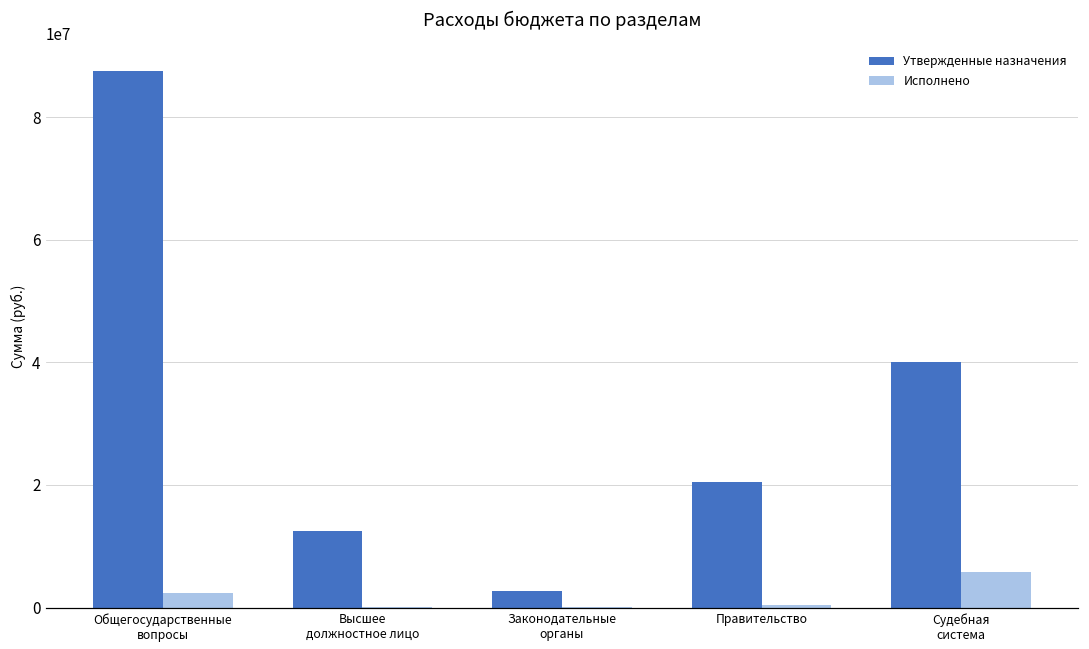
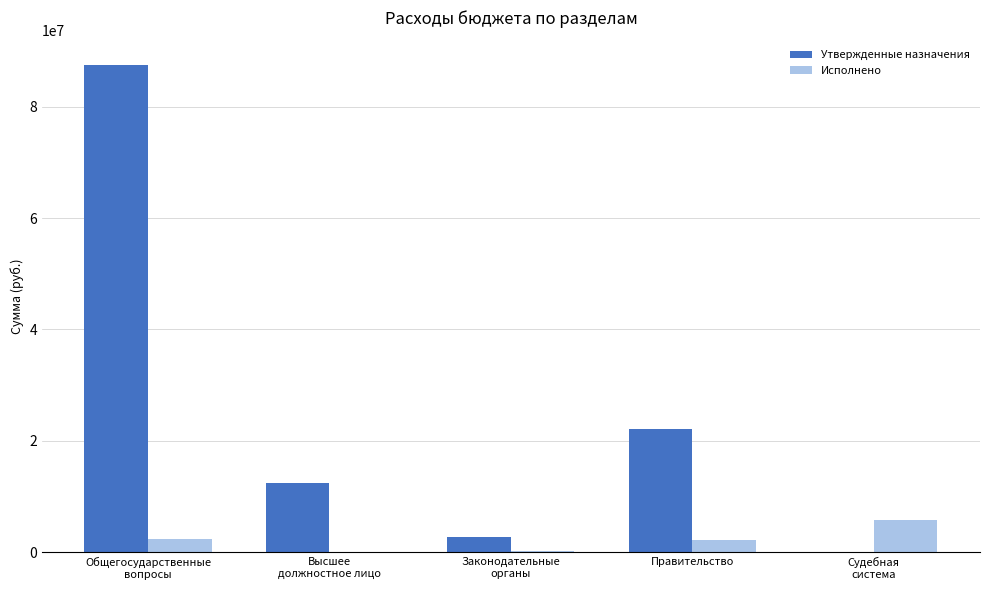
Утвержденные назначения, Правительство: 21000000 -> 22000000
Исполнено, Правительство: 0 -> 2000000
Утвержденные назначения, Судебная система: 40000000 -> 0
